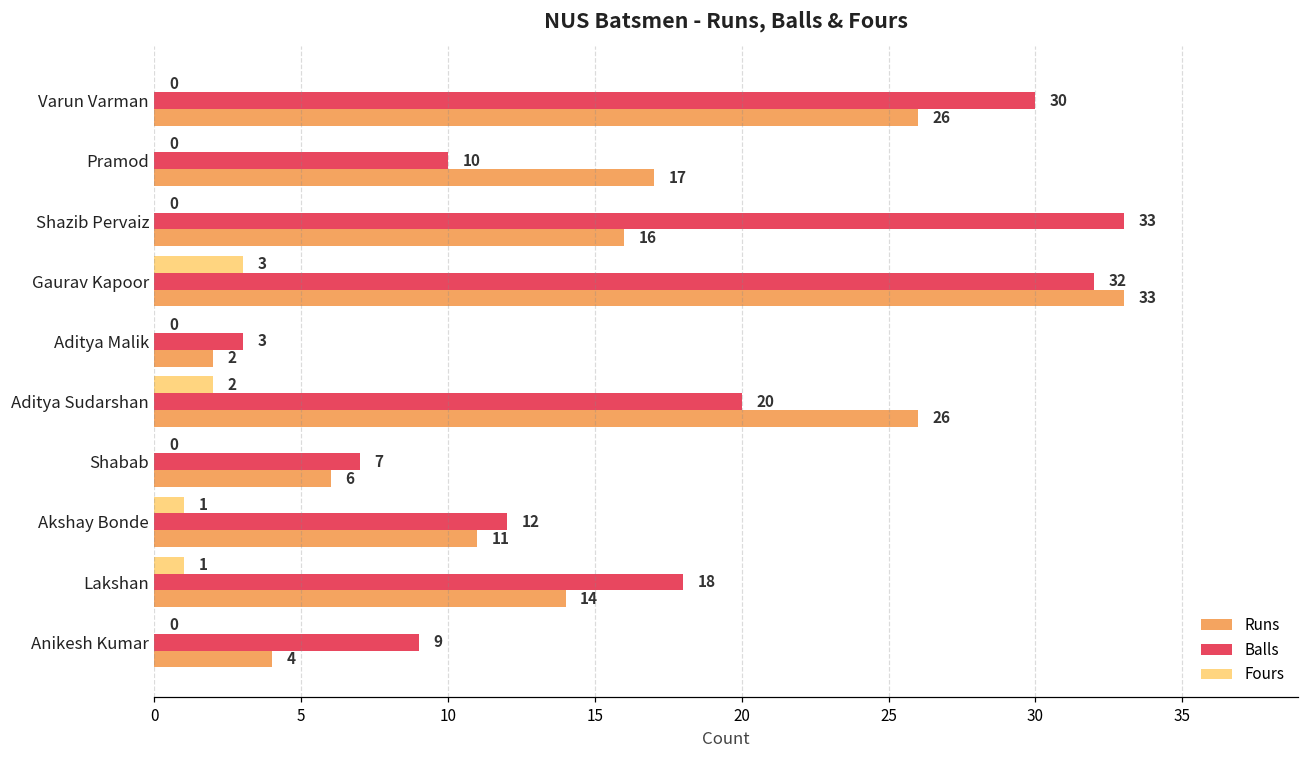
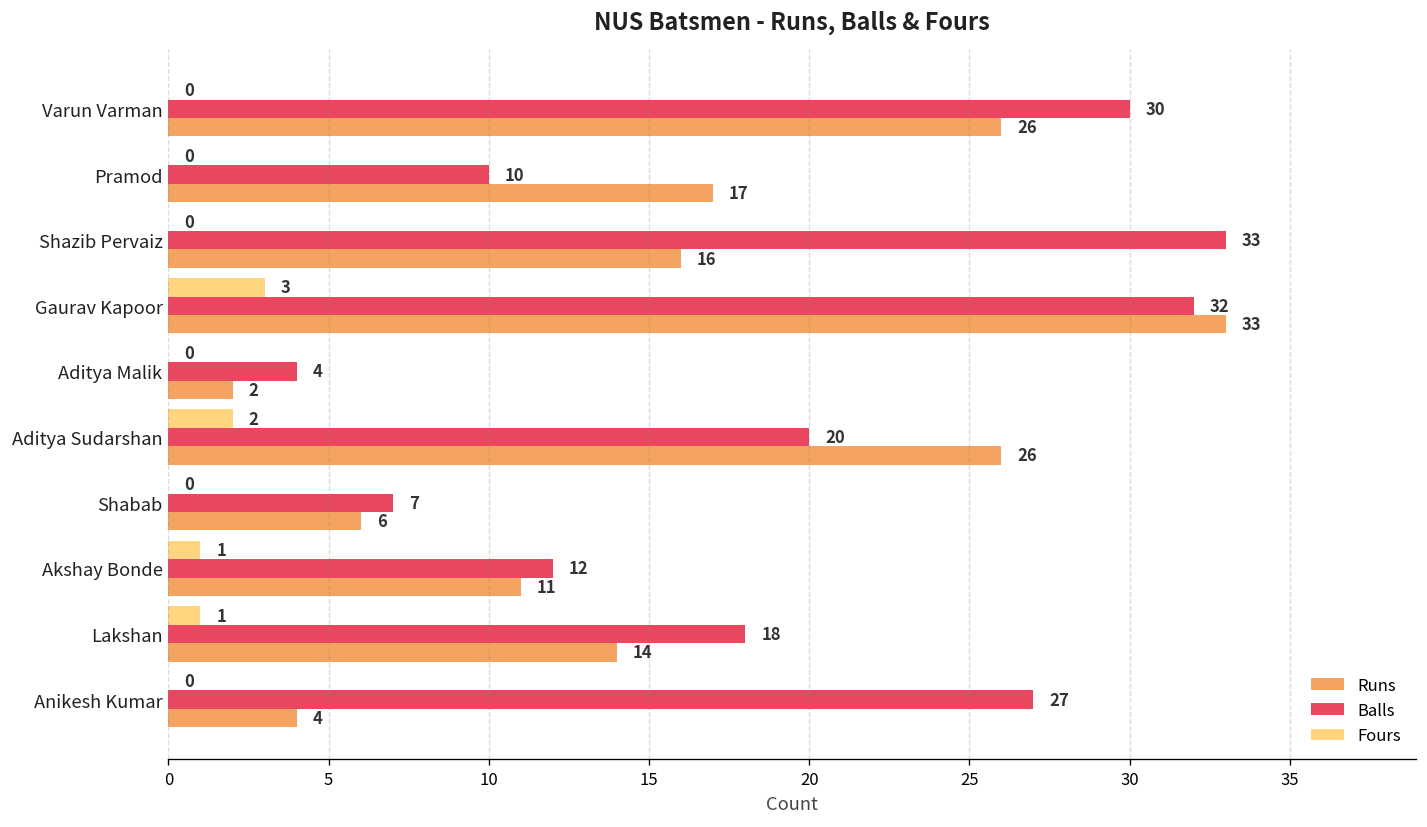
Balls, Aditya Malik: 3 -> 4
Balls, Anikesh Kumar: 9 -> 27
